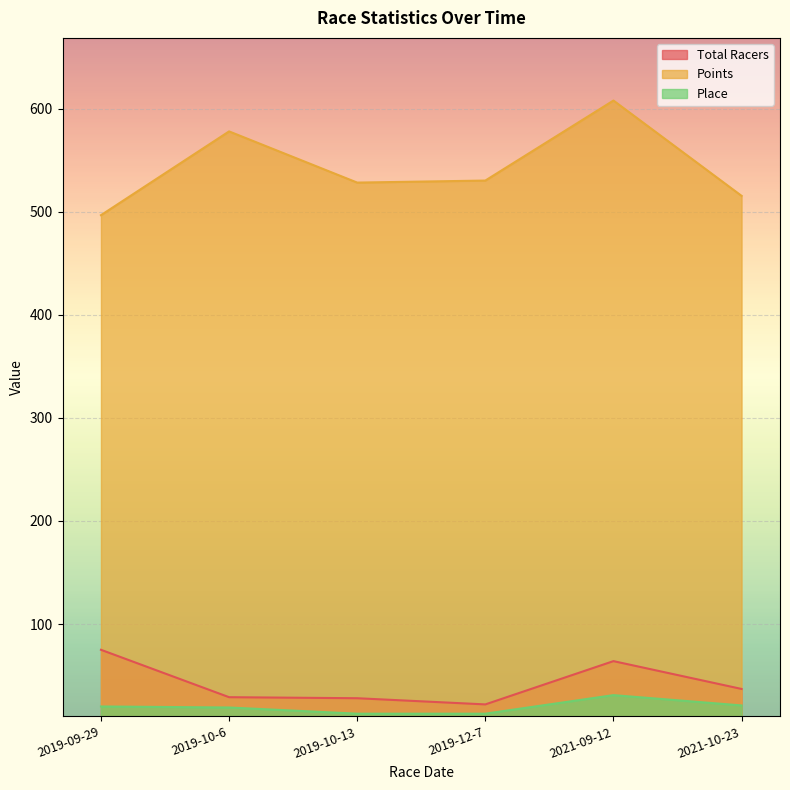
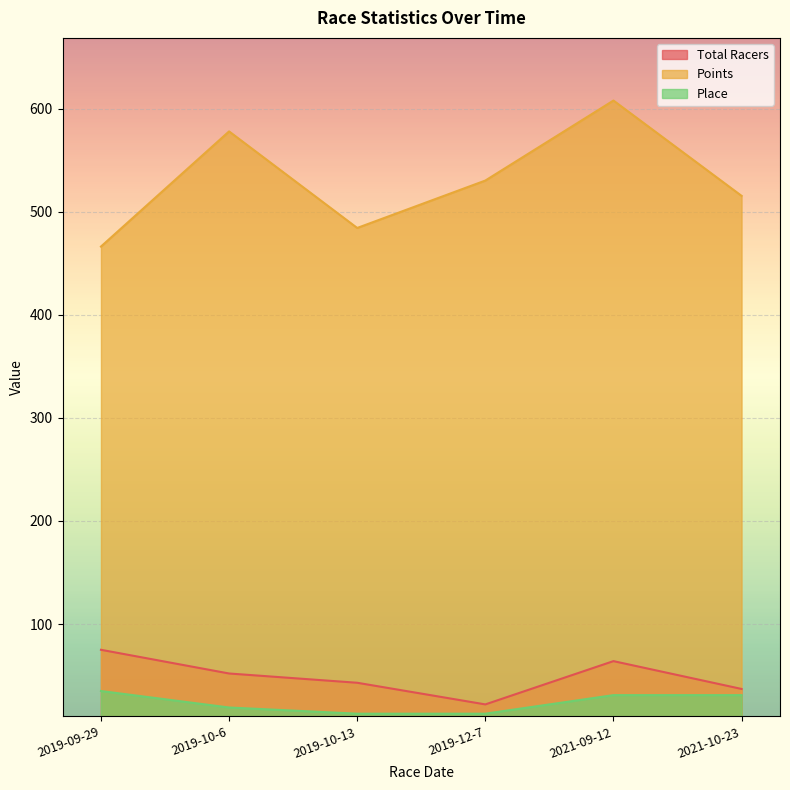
Points, 2019-09-29: 497 -> 466
Place, 2019-09-29: 20 -> 35
Total Racers, 2019-10-6: 29 -> 52
Total Racers, 2019-10-13: 28 -> 43
Points, 2019-10-13: 528 -> 484
Place, 2021-10-23: 21 -> 31
